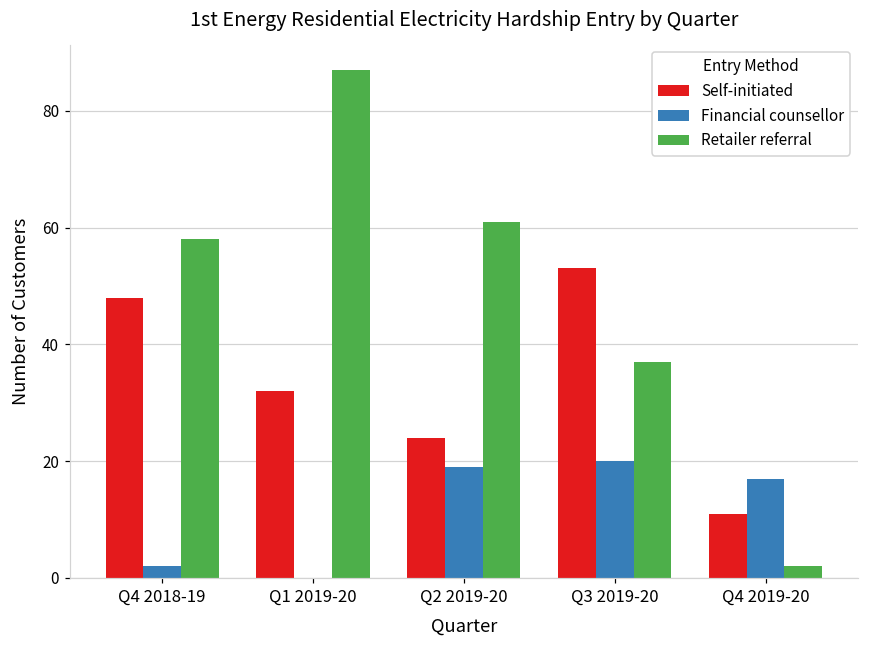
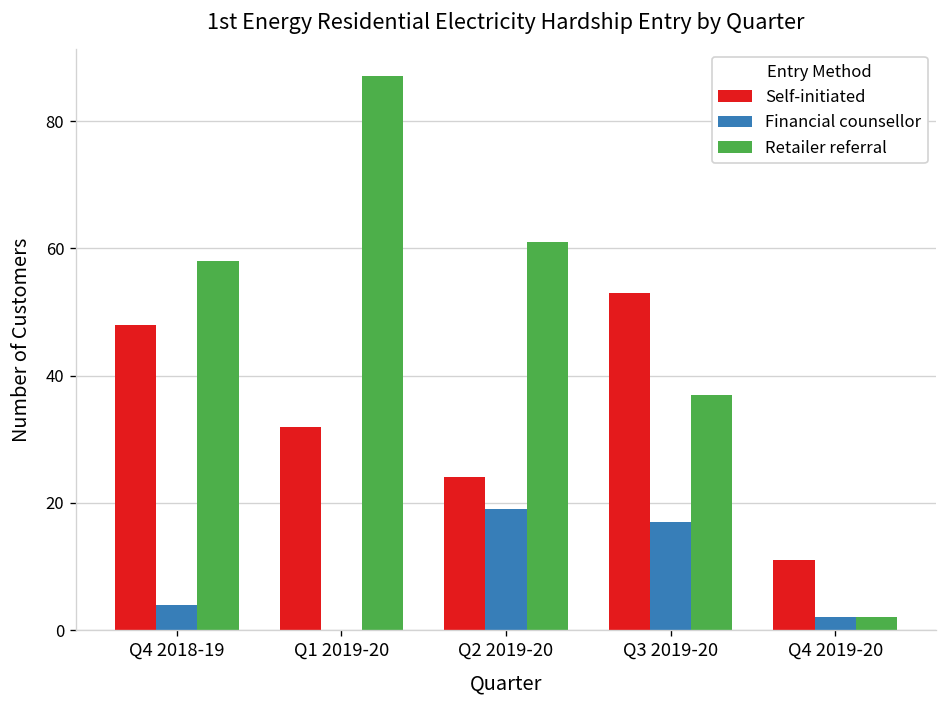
Financial counsellor, Q4 2018-19: 2 -> 4
Financial counsellor, Q3 2019-20: 20 -> 17
Financial counsellor, Q4 2019-20: 17 -> 2
